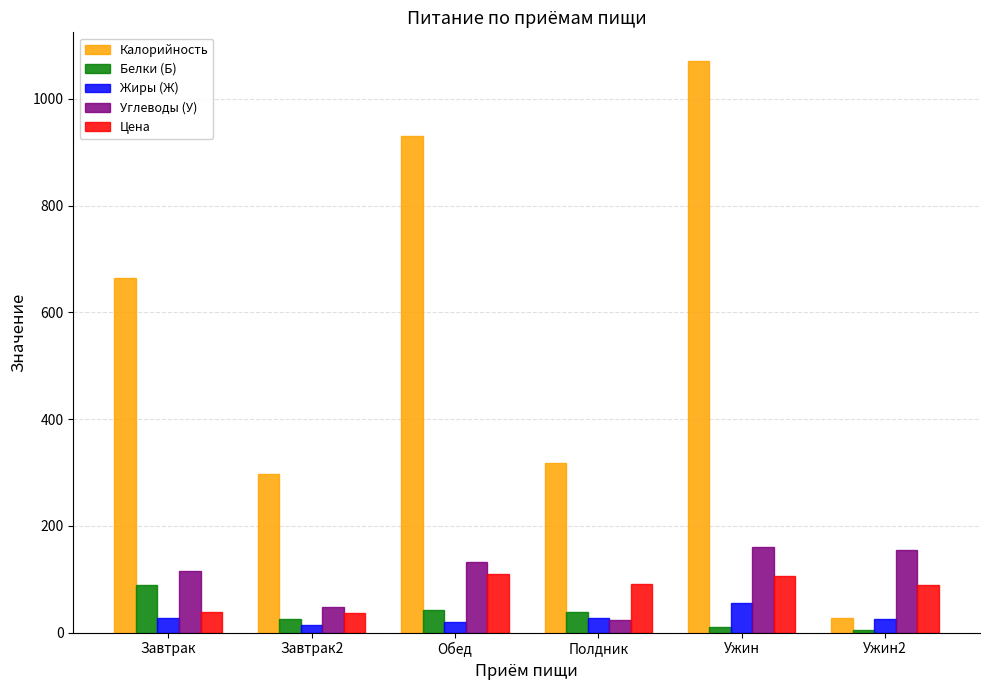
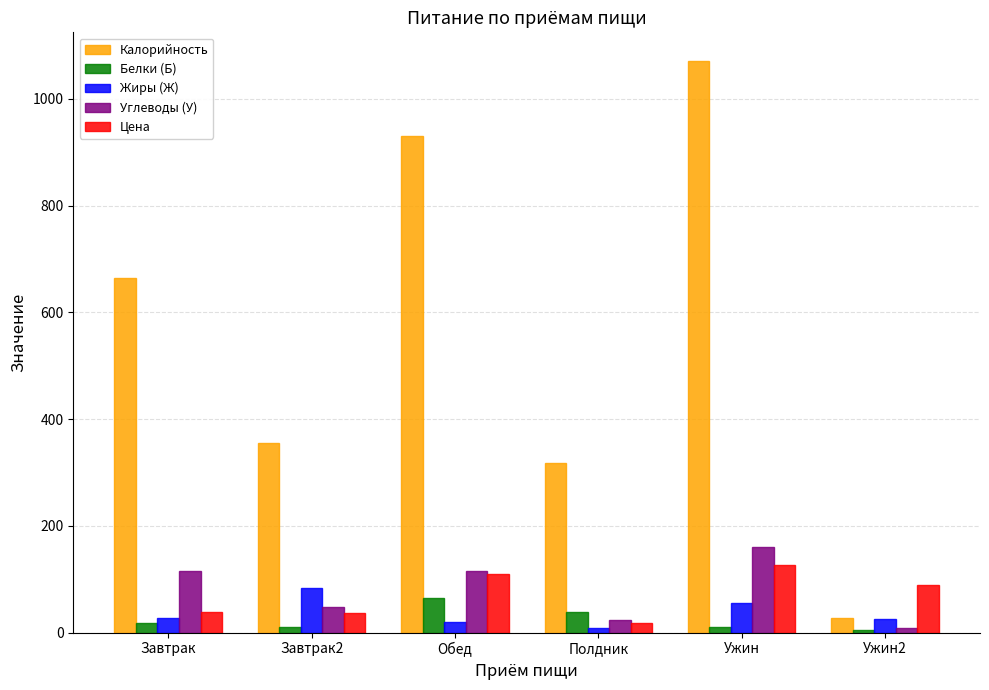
Белки (Б), Завтрак: 90 -> 20
Калорийность, Завтрак2: 300 -> 360
Белки (Б), Завтрак2: 30 -> 10
Жиры (Ж), Завтрак2: 10 -> 80
Белки (Б), Обед: 40 -> 60
Углеводы (У), Обед: 130 -> 120
Жиры (Ж), Полдник: 30 -> 10
Цена, Полдник: 90 -> 20
Цена, Ужин: 110 -> 130
Углеводы (У), Ужин2: 150 -> 10
